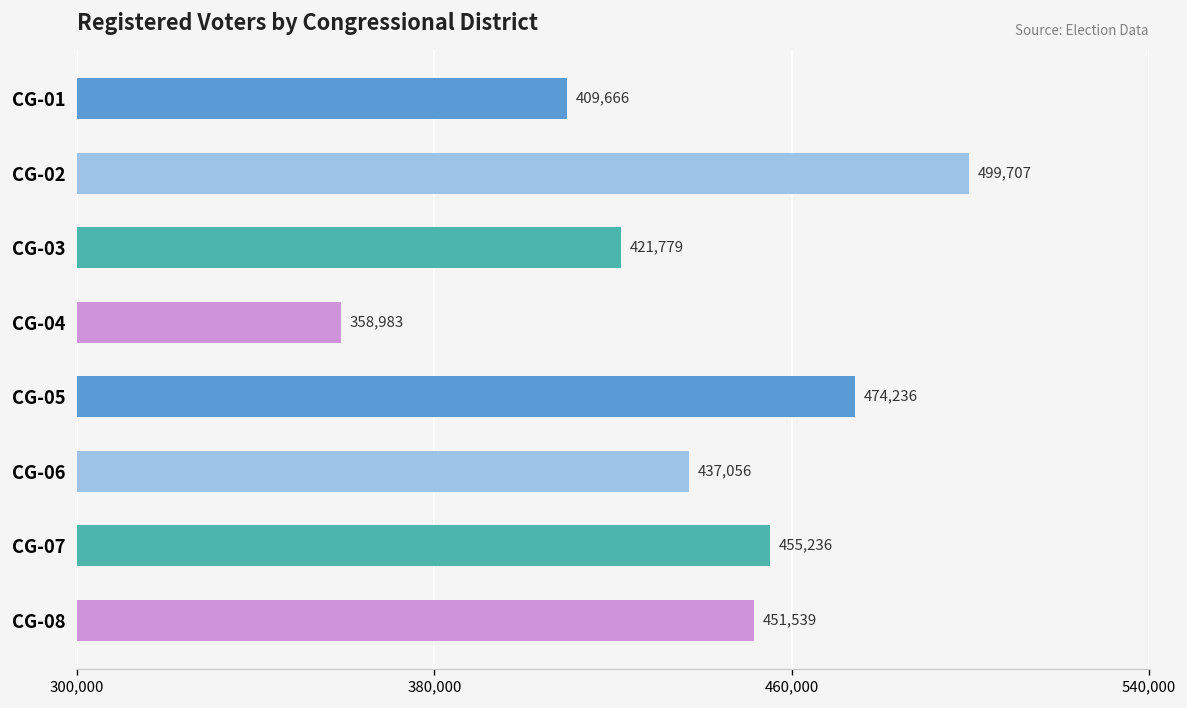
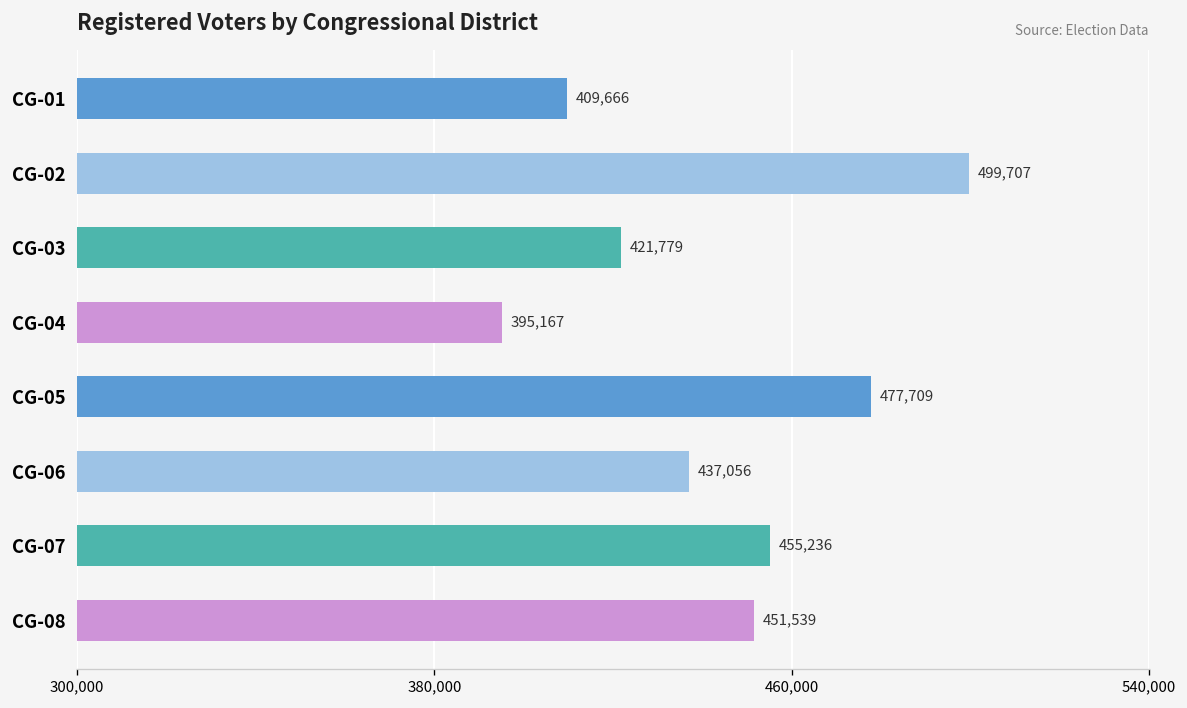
CG-04: 358,983 -> 395,167
CG-05: 474,236 -> 477,709
